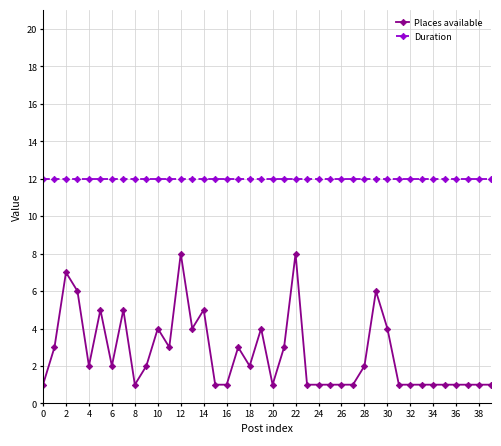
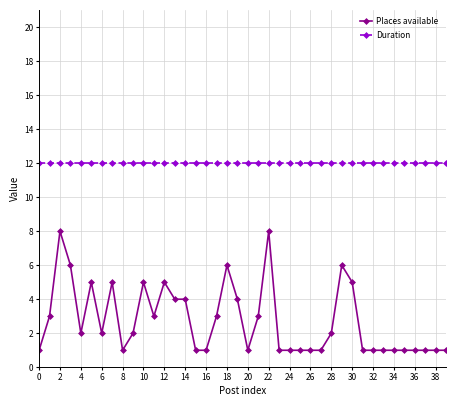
Places available, 2: 7 -> 8
Places available, 10: 4 -> 5
Places available, 12: 8 -> 5
Places available, 14: 5 -> 4
Places available, 18: 2 -> 6
Places available, 30: 4 -> 5
